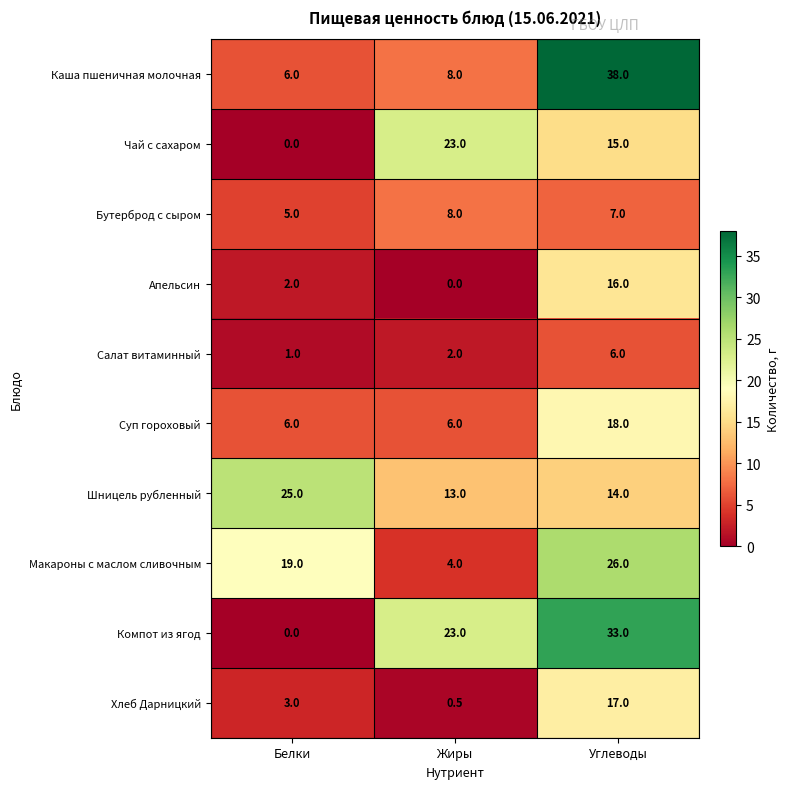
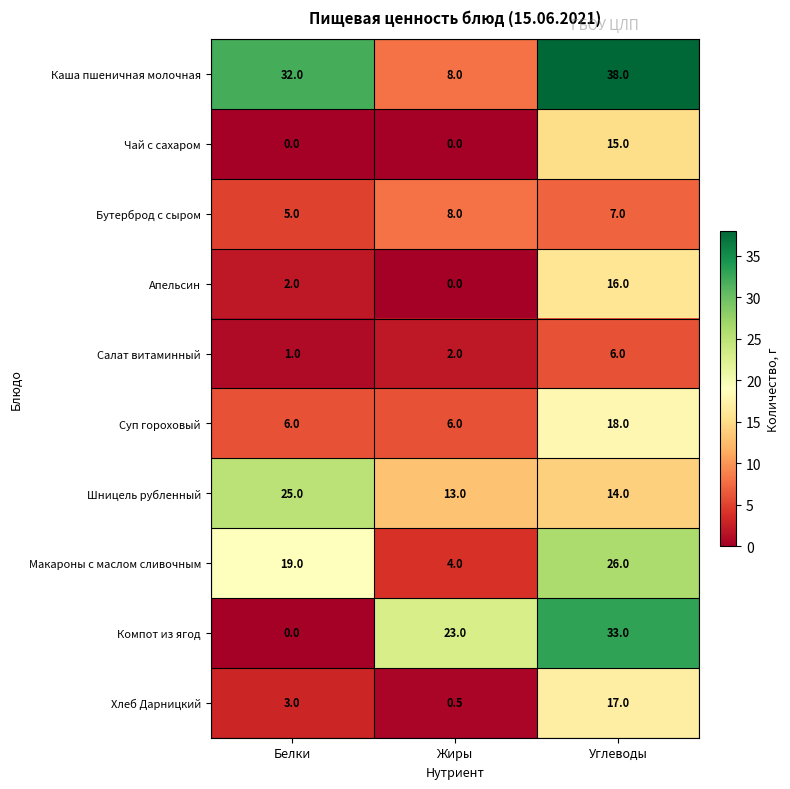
Каша пшеничная молочная, Белки: 6.0 -> 32.0
Чай с сахаром, Жиры: 23.0 -> 0.0
